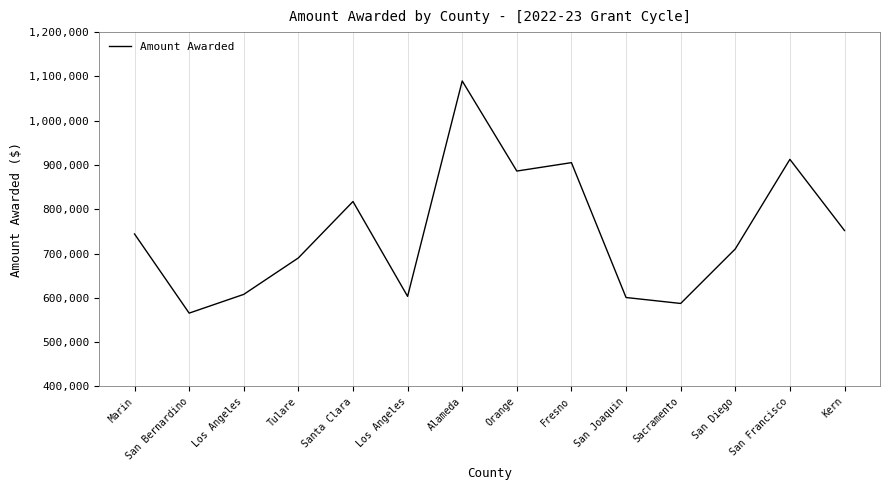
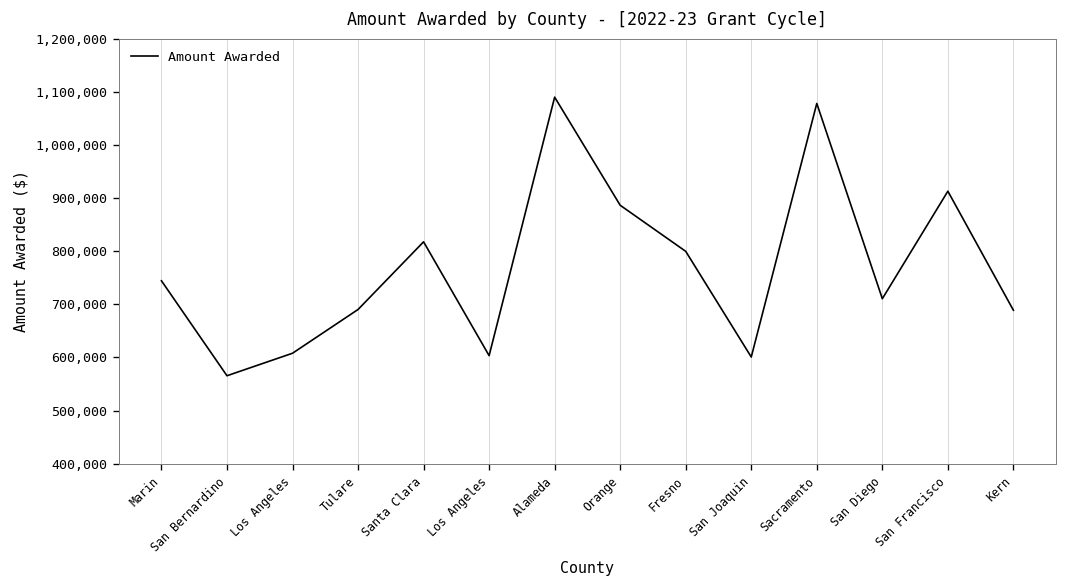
Fresno: 910,000 -> 800,000
Sacramento: 590,000 -> 1,080,000
Kern: 750,000 -> 690,000
